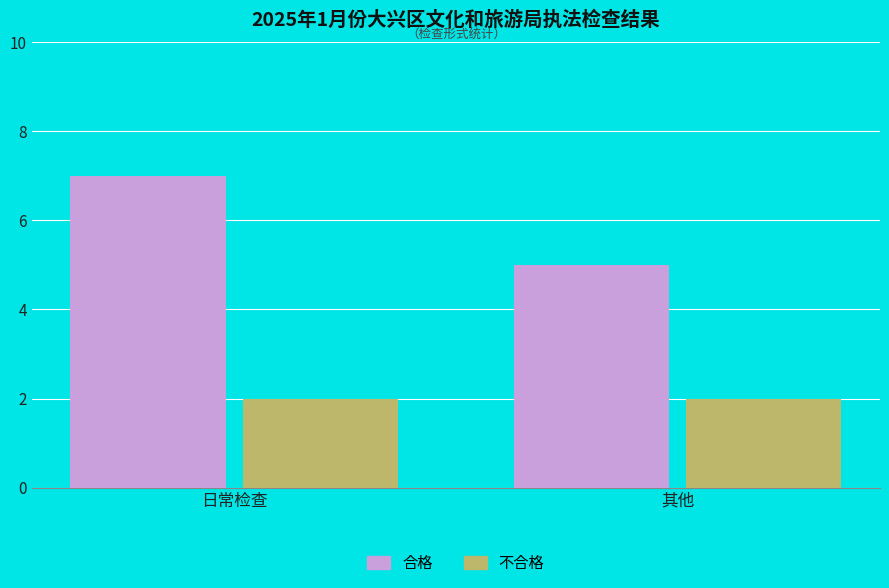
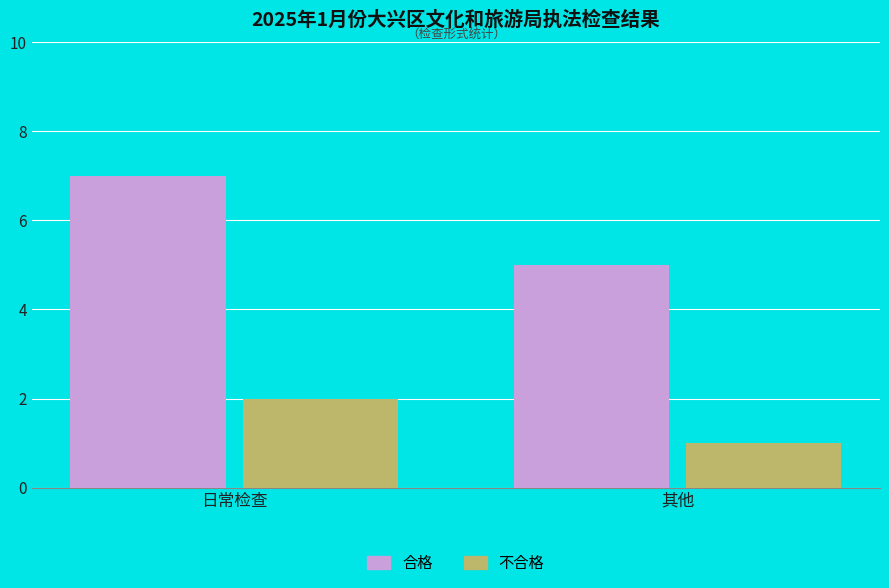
不合格, 其他: 2 -> 1
